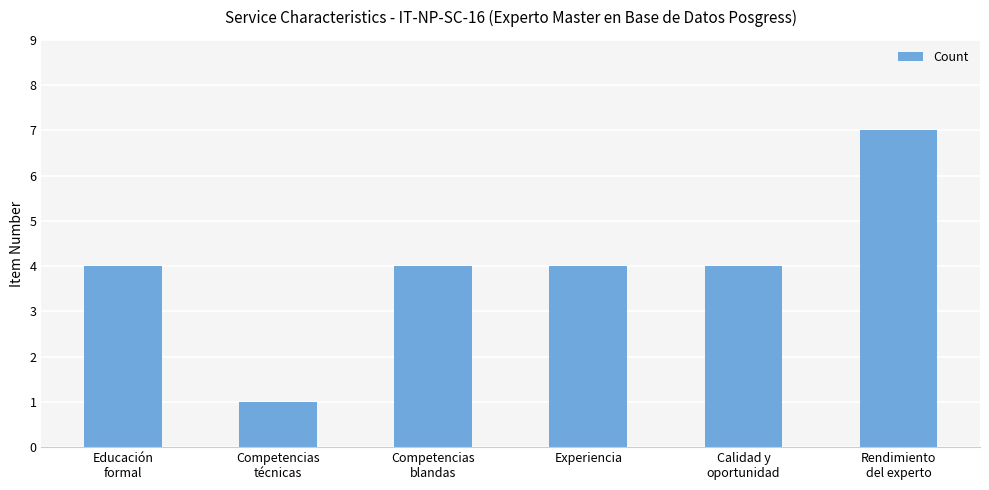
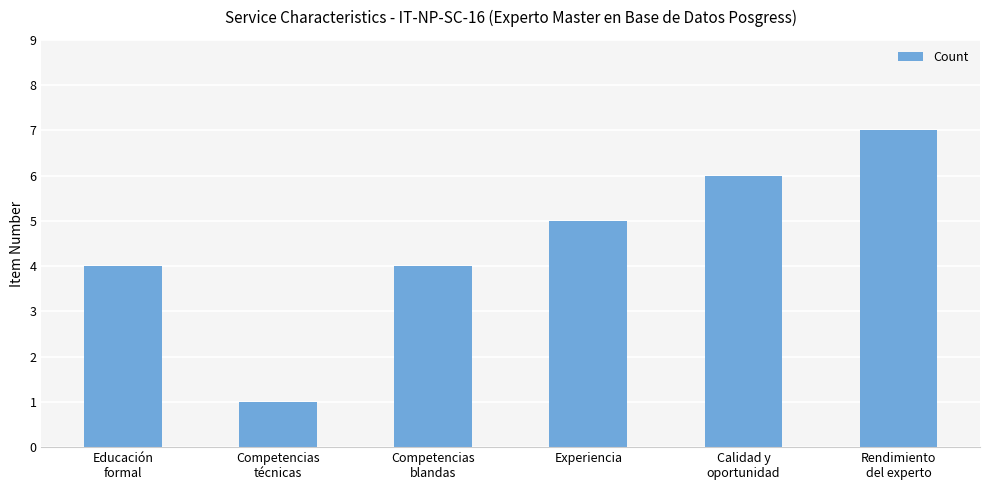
Experiencia: 4 -> 5
Calidad y oportunidad: 4 -> 6
